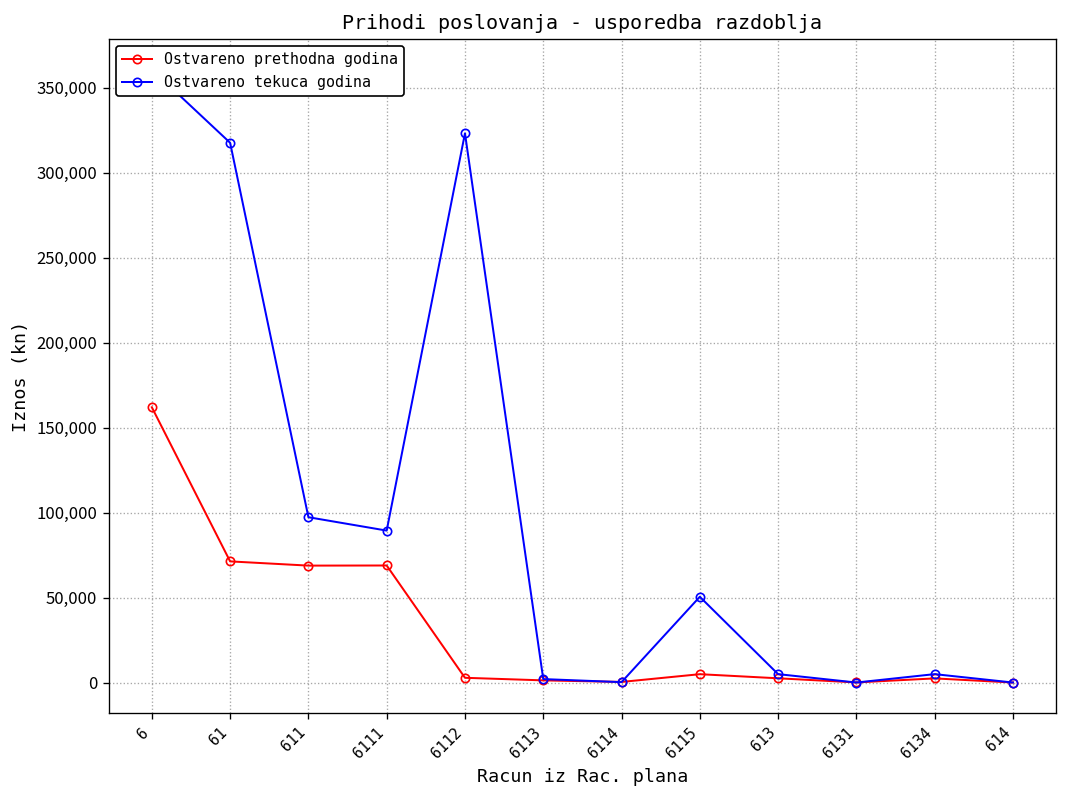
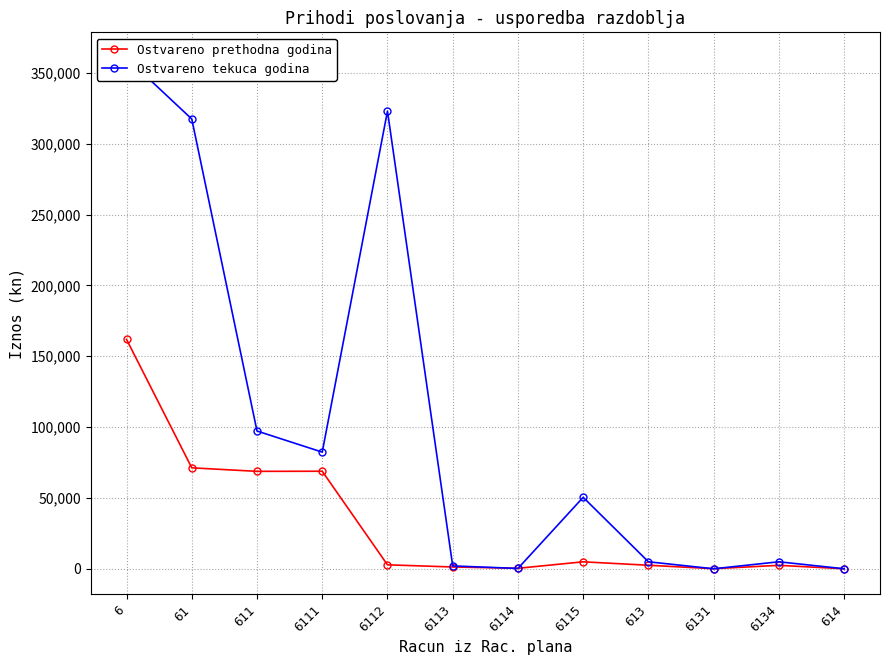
Ostvareno tekuca godina, 6111: 89,000 -> 82,000
